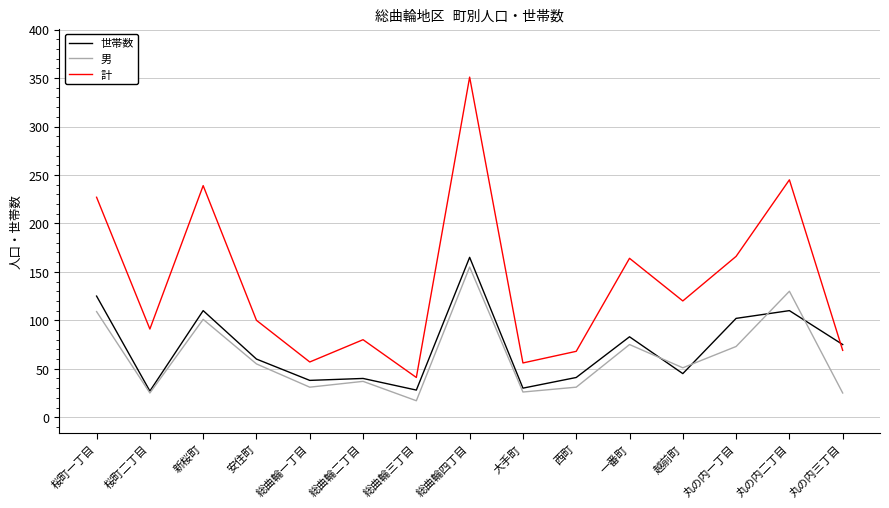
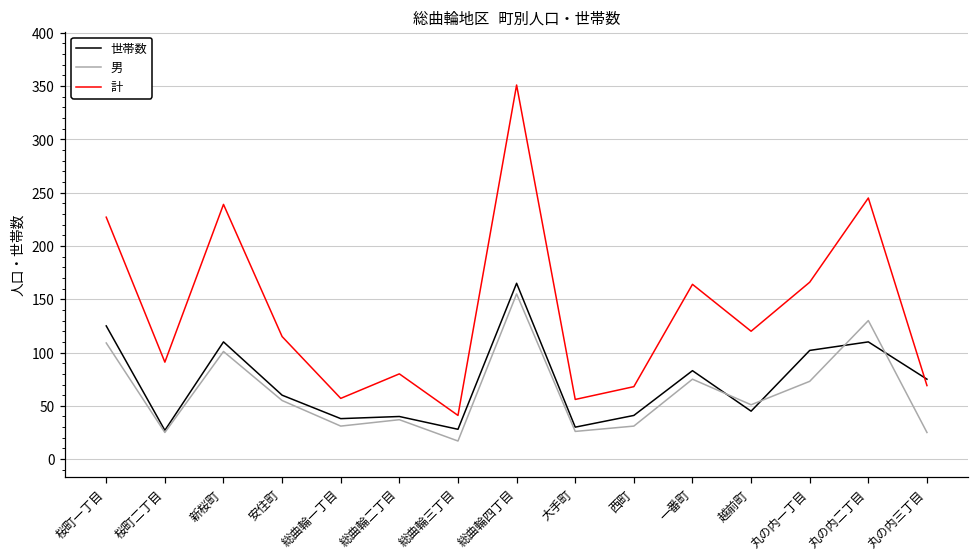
計, 安住町: 100 -> 120
